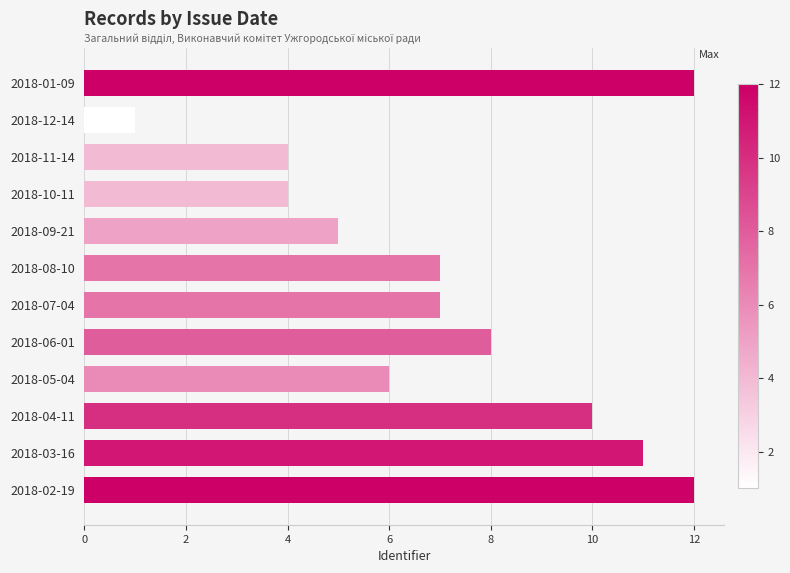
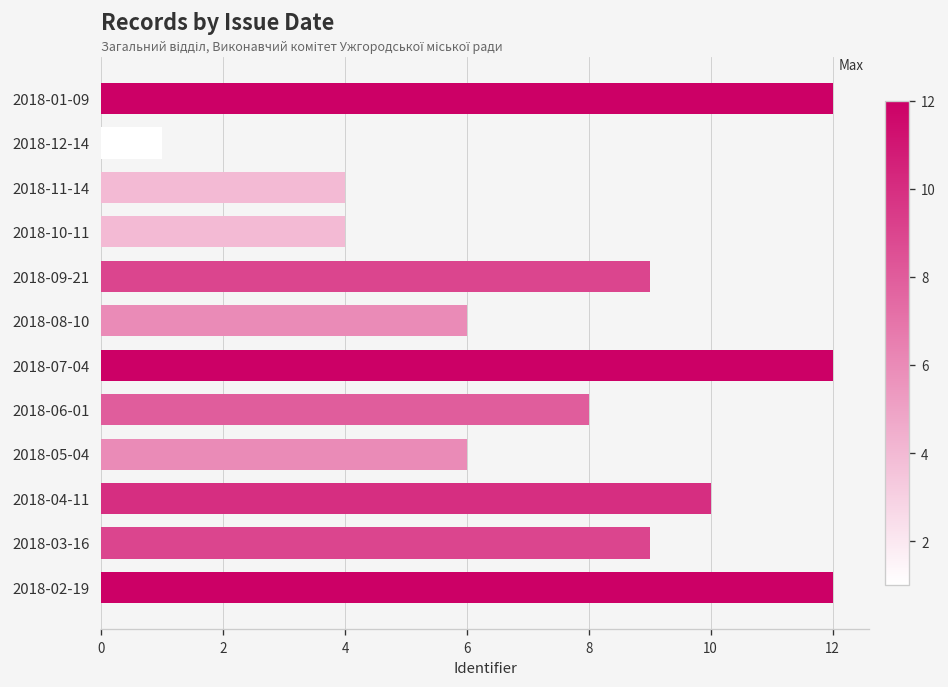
2018-09-21: 5 -> 9
2018-08-10: 7 -> 6
2018-07-04: 7 -> 12
2018-03-16: 11 -> 9
